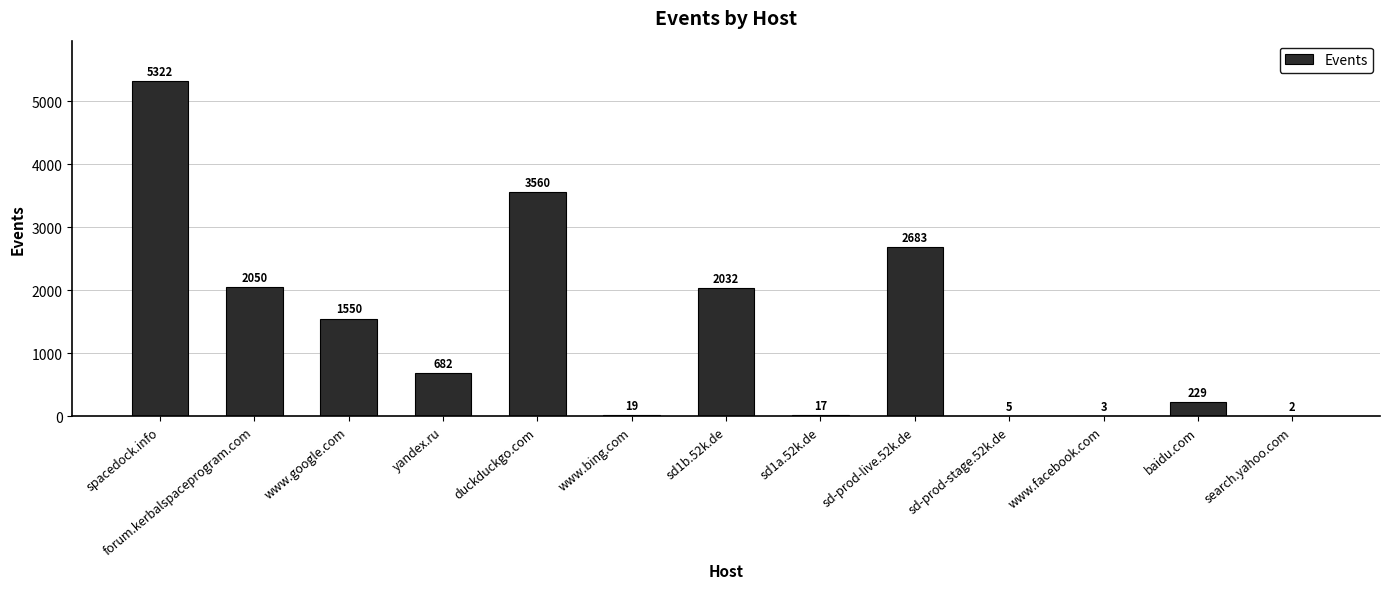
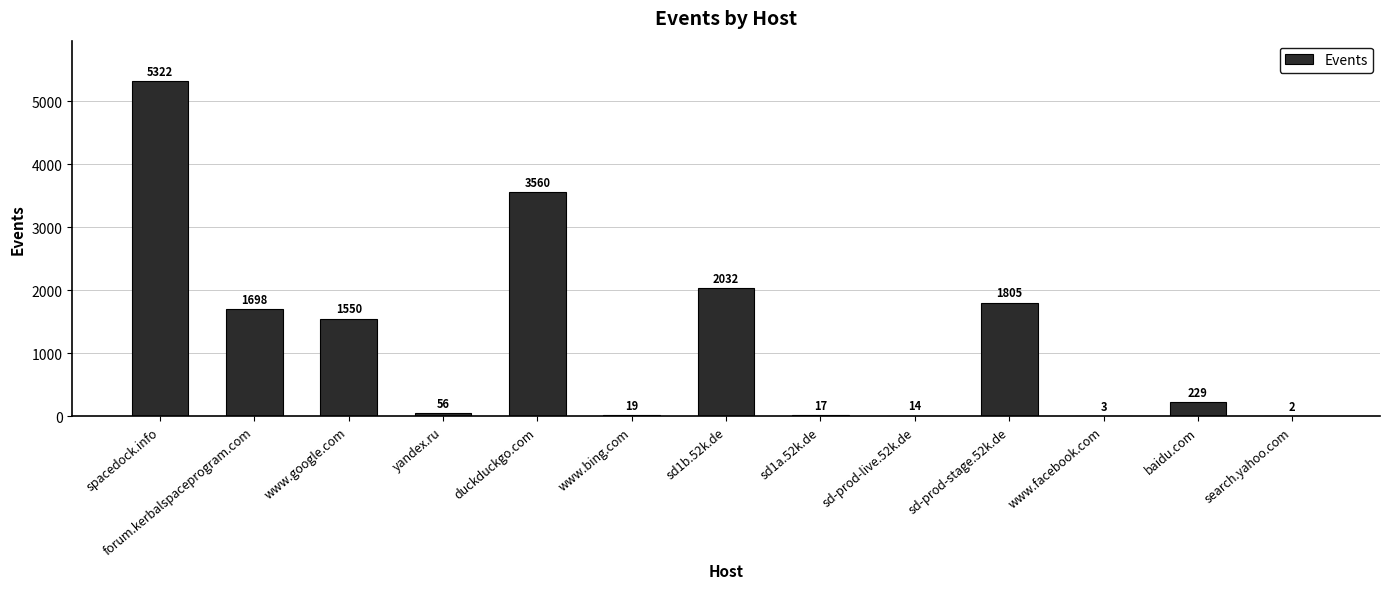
forum.kerbalspaceprogram.com: 2050 -> 1698
yandex.ru: 682 -> 56
sd-prod-live.52k.de: 2683 -> 14
sd-prod-stage.52k.de: 5 -> 1805
